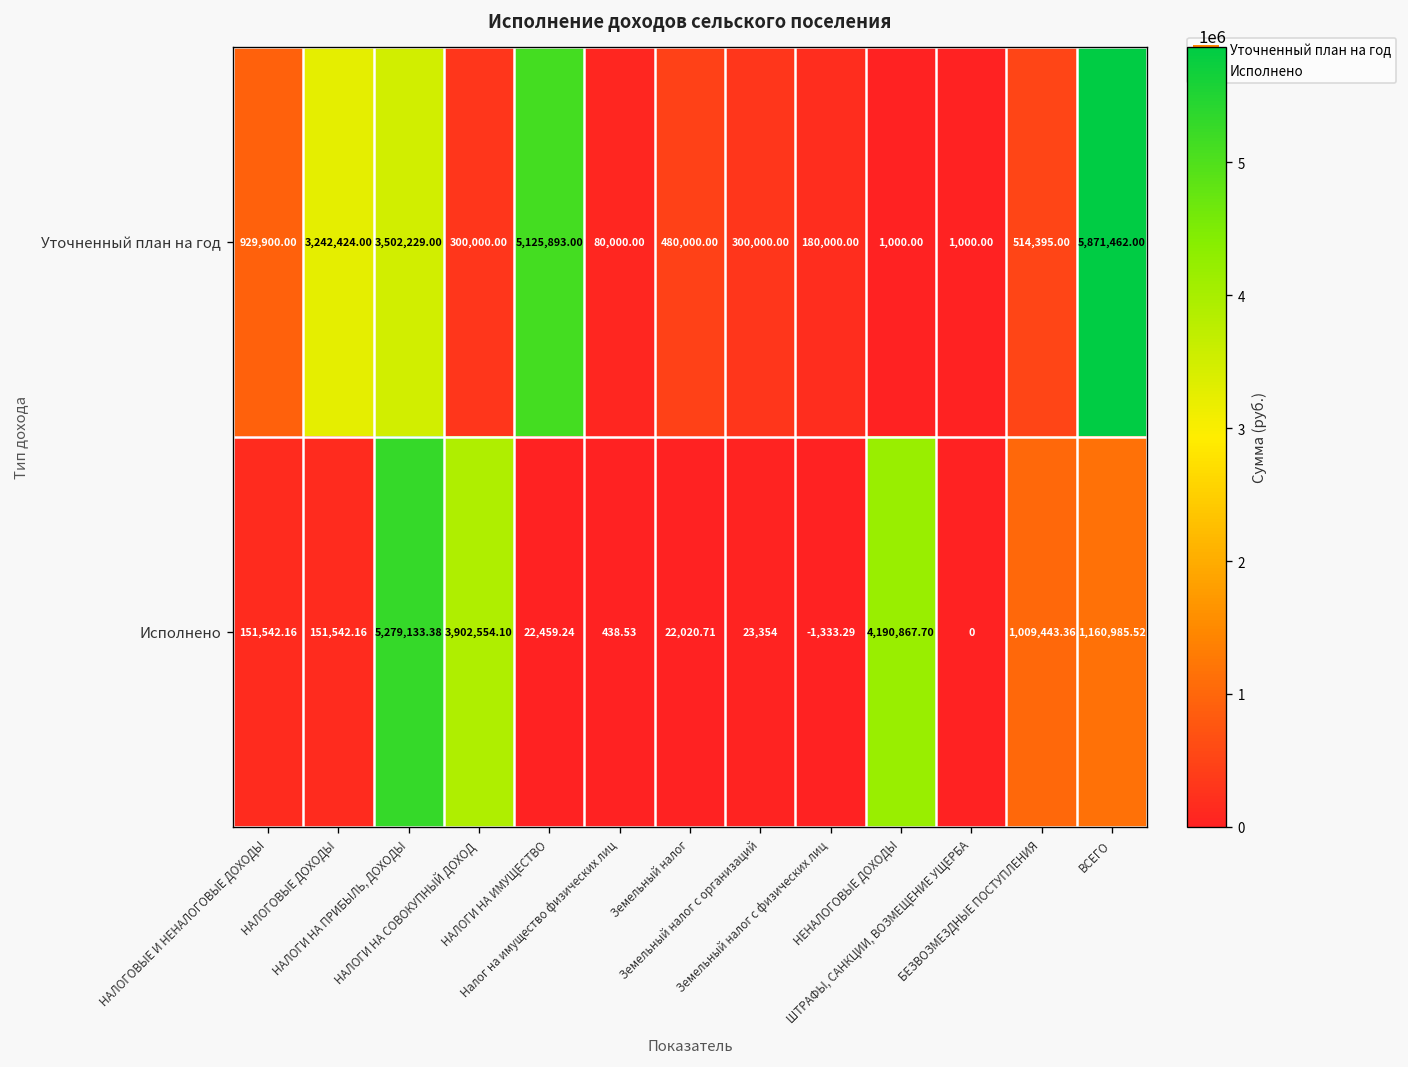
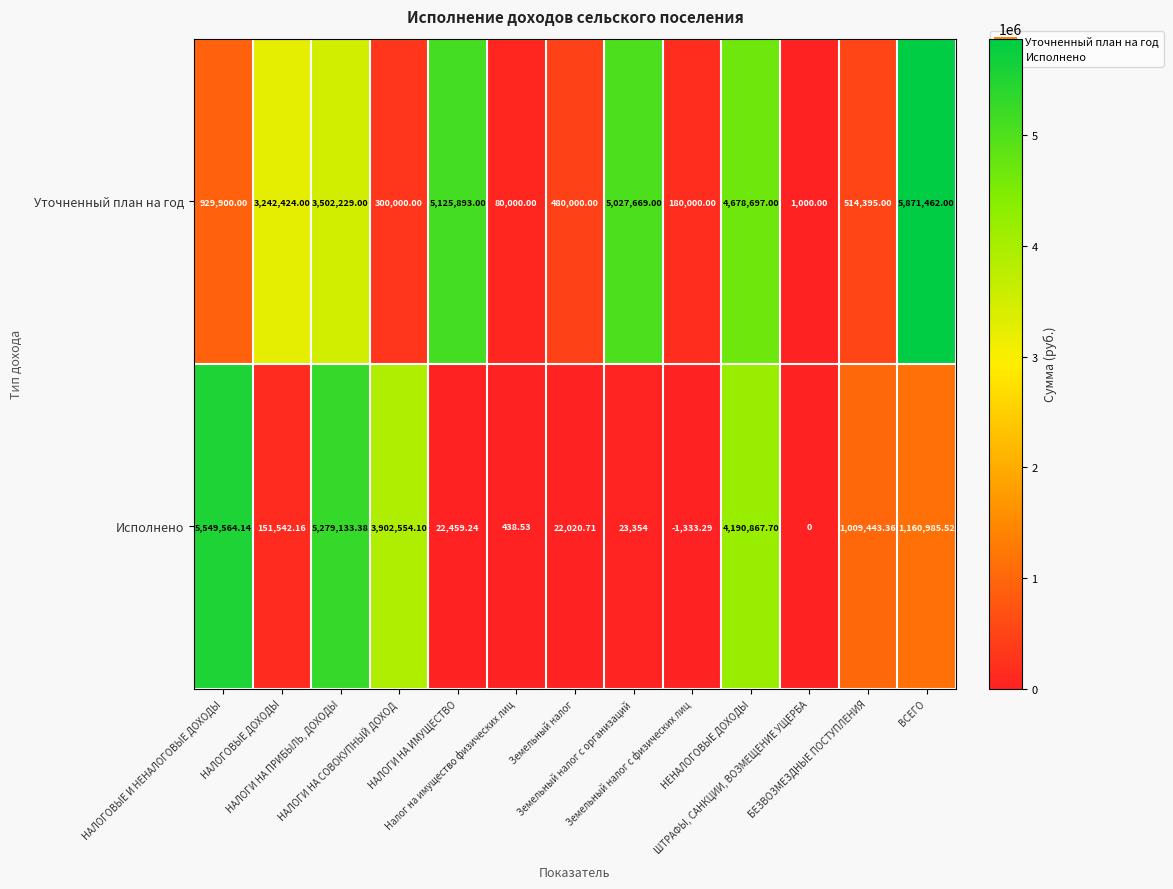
Уточненный план на год, Земельный налог с организаций: 300,000.00 -> 5,027,669.00
Уточненный план на год, НЕНАЛОГОВЫЕ ДОХОДЫ: 1,000.00 -> 4,678,697.00
Исполнено, НАЛОГОВЫЕ И НЕНАЛОГОВЫЕ ДОХОДЫ: 151,542.16 -> 5,549,564.14
